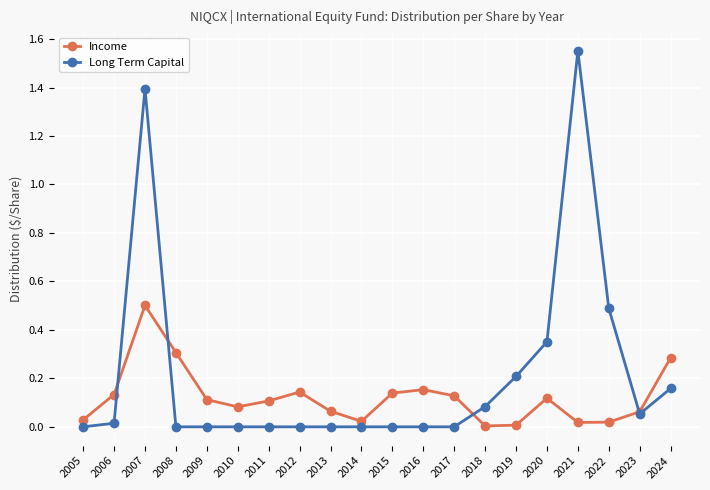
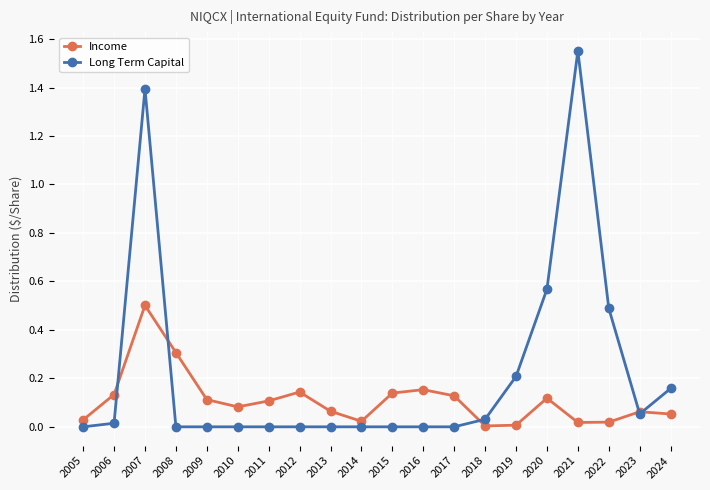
Long Term Capital, 2018: 0.08 -> 0.03
Long Term Capital, 2020: 0.35 -> 0.57
Income, 2024: 0.28 -> 0.05
